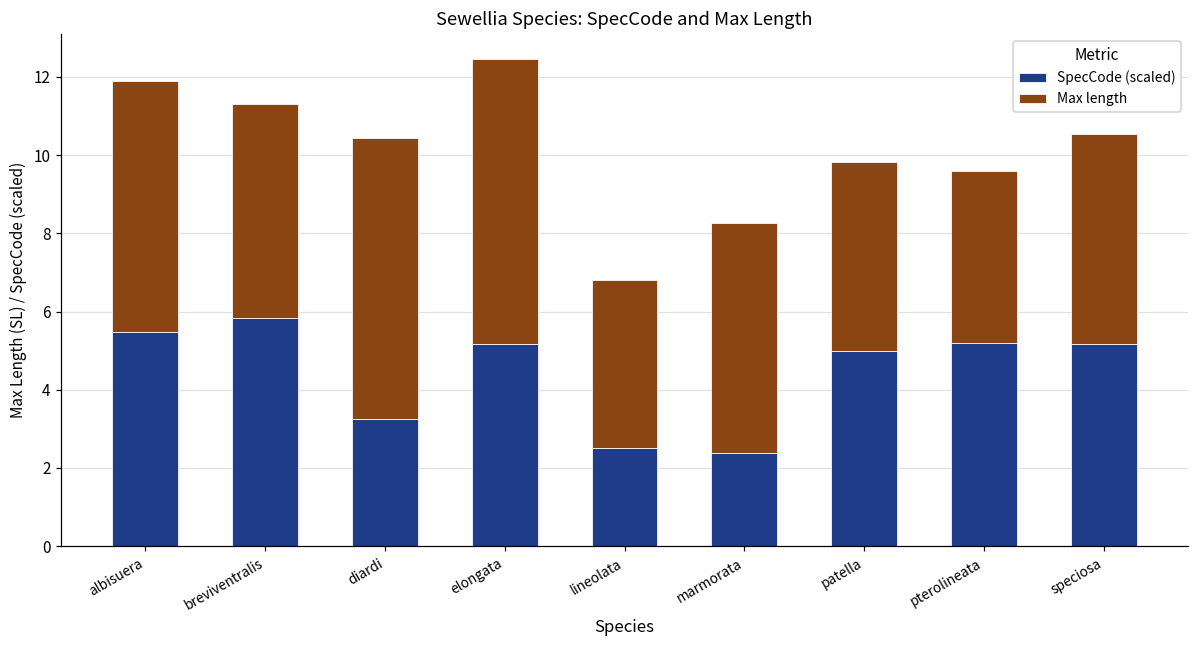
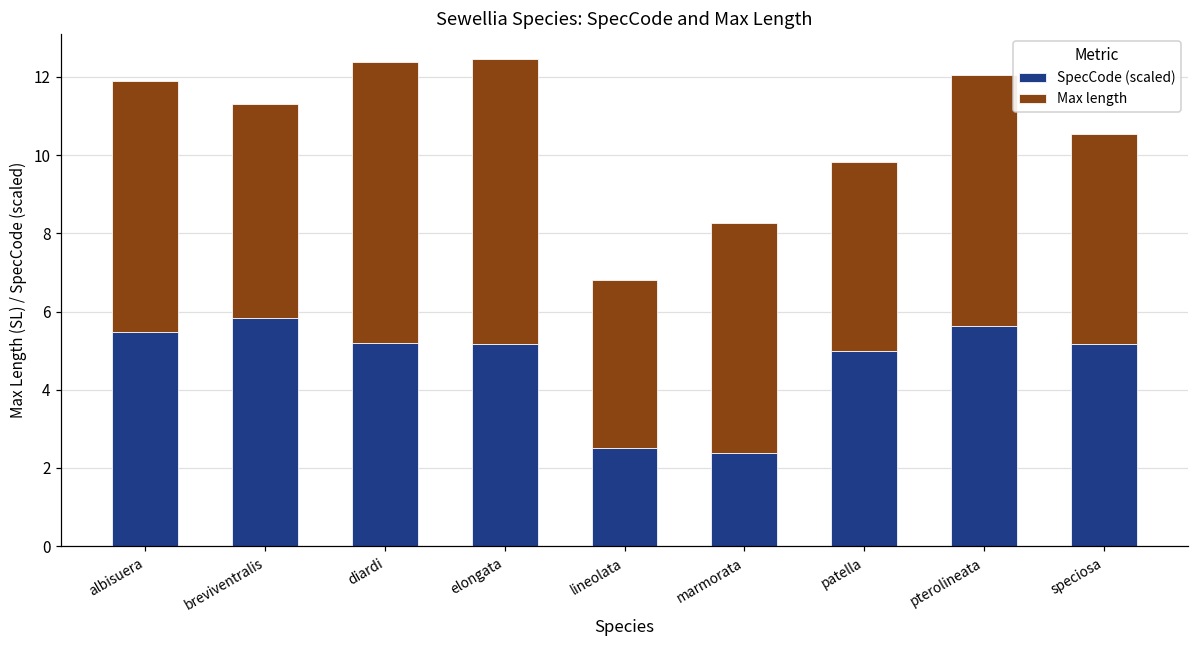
SpecCode (scaled), diardi: 3.3 -> 5.2
SpecCode (scaled), pterolineata: 5.2 -> 5.6
Max length, pterolineata: 4.4 -> 6.4
